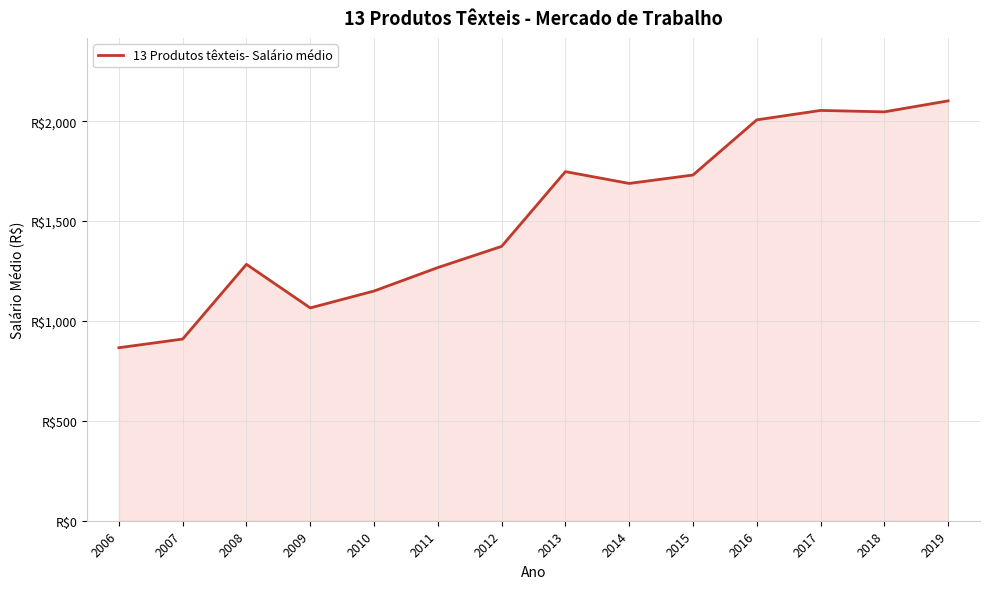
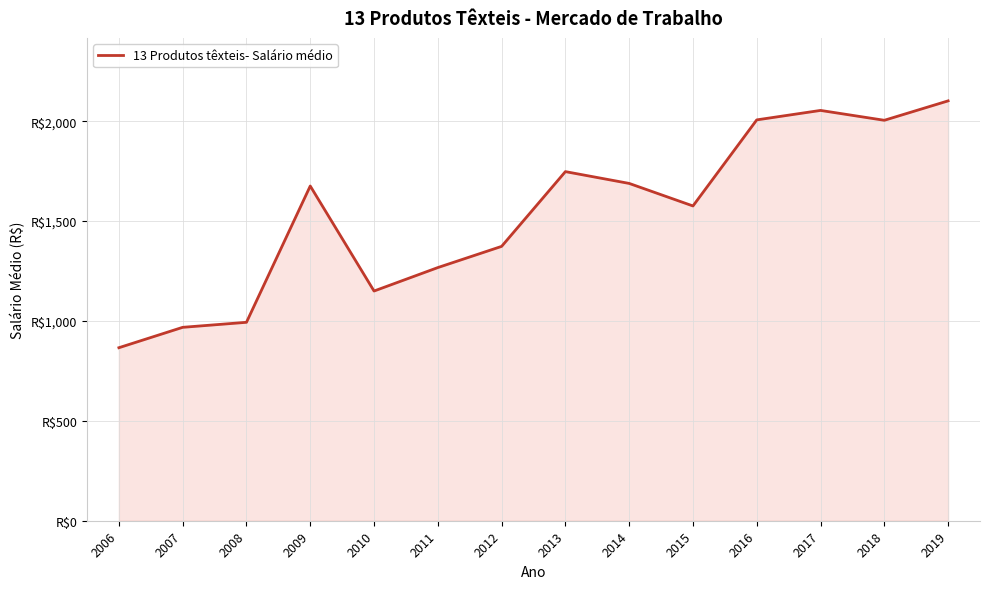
2007: R$910 -> R$970
2008: R$1,280 -> R$990
2009: R$1,070 -> R$1,680
2015: R$1,730 -> R$1,580
2018: R$2,050 -> R$2,000
